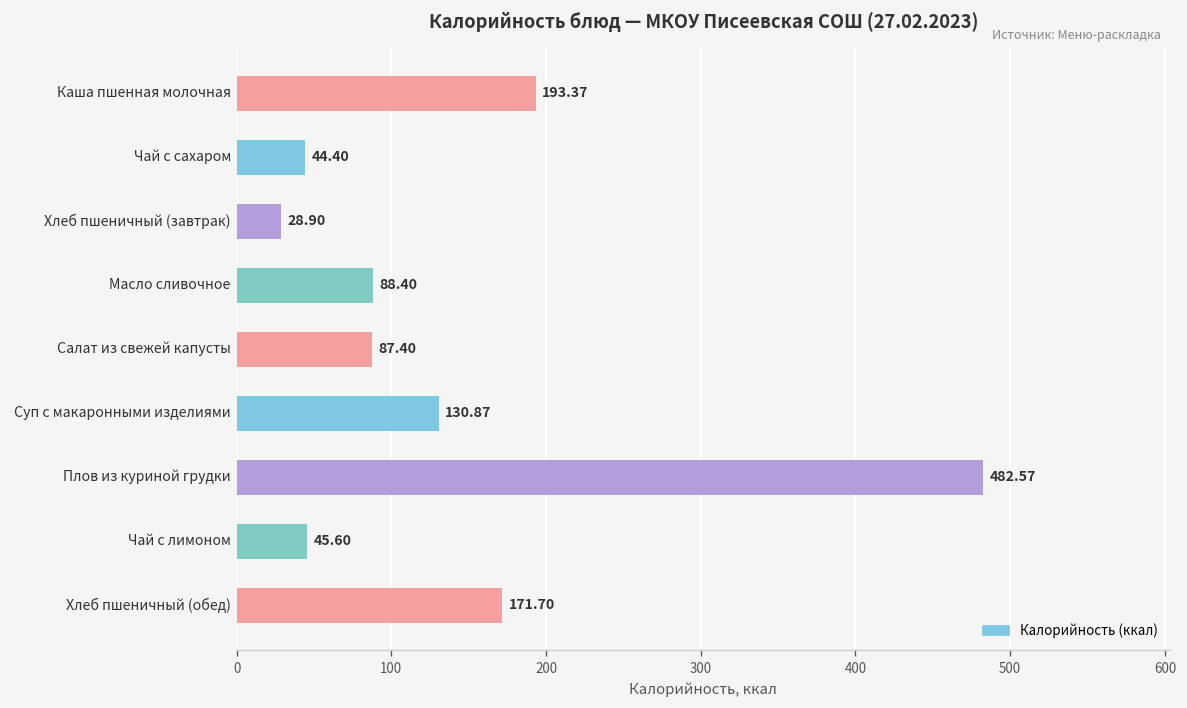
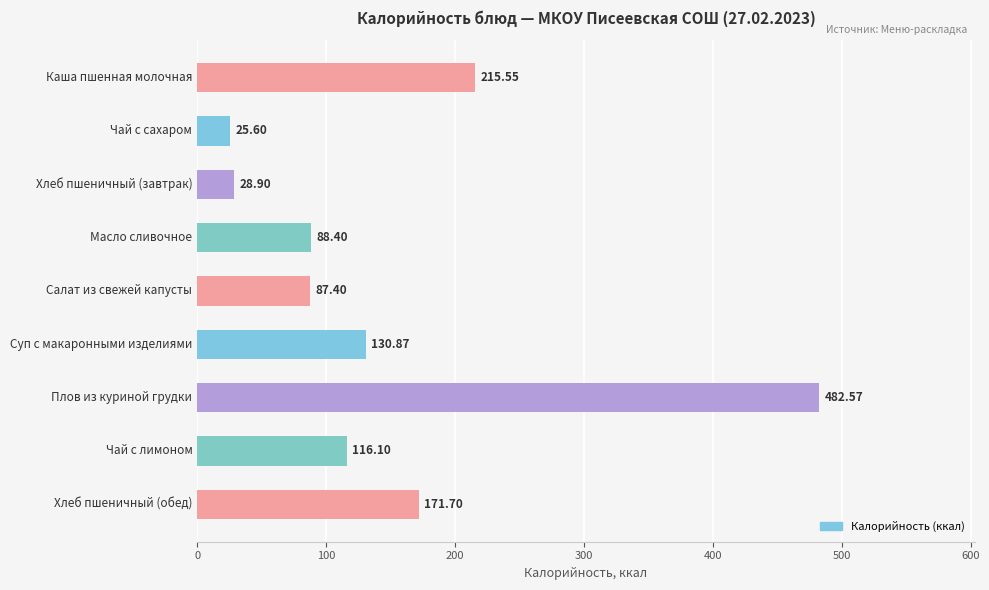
Каша пшенная молочная: 193.37 -> 215.55
Чай с сахаром: 44.40 -> 25.60
Чай с лимоном: 45.60 -> 116.10
